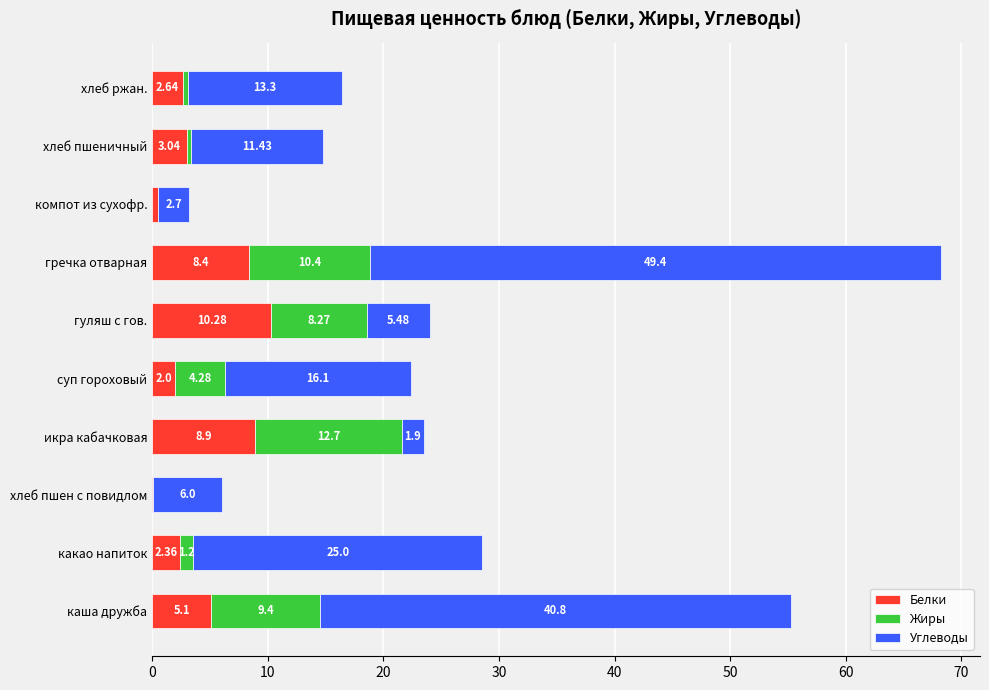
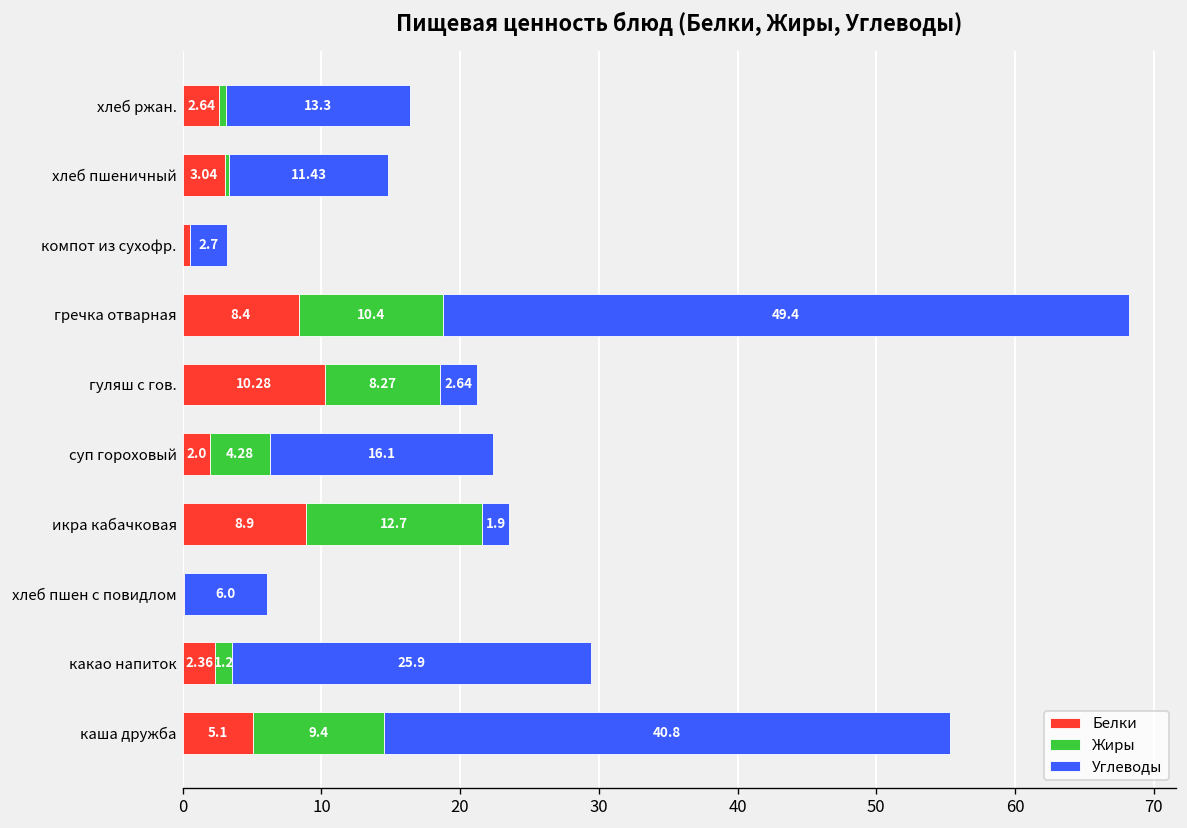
Углеводы, гуляш с гов.: 5.48 -> 2.64
Углеводы, какао напиток: 25.0 -> 25.9
